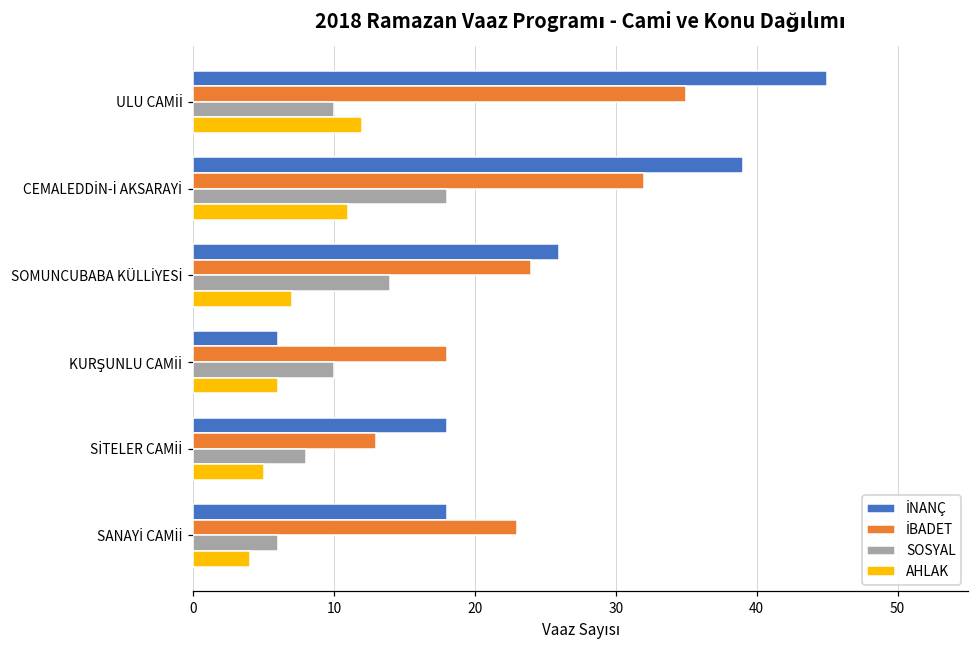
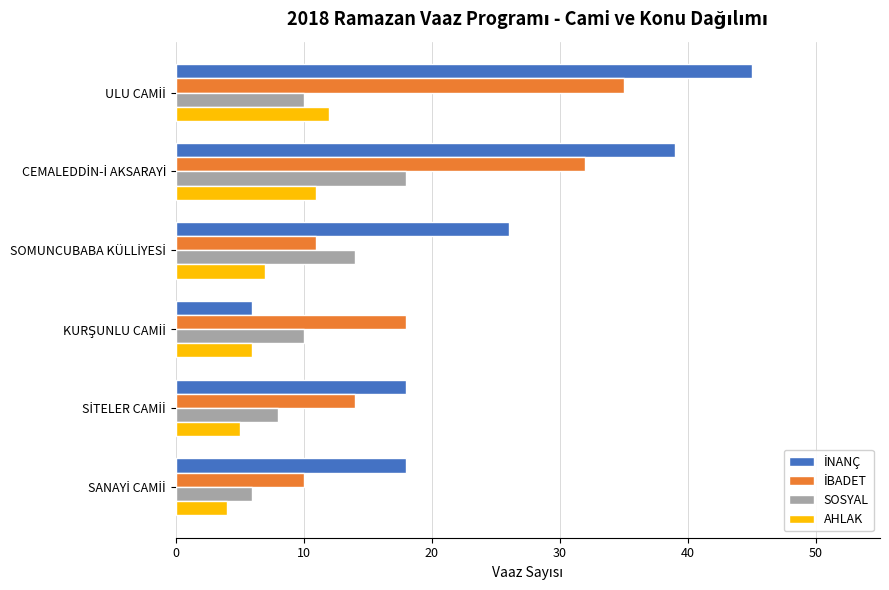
İBADET, SOMUNCUBABA KÜLLİYESİ: 24 -> 11
İBADET, SİTELER CAMİİ: 13 -> 14
İBADET, SANAYİ CAMİİ: 23 -> 10
